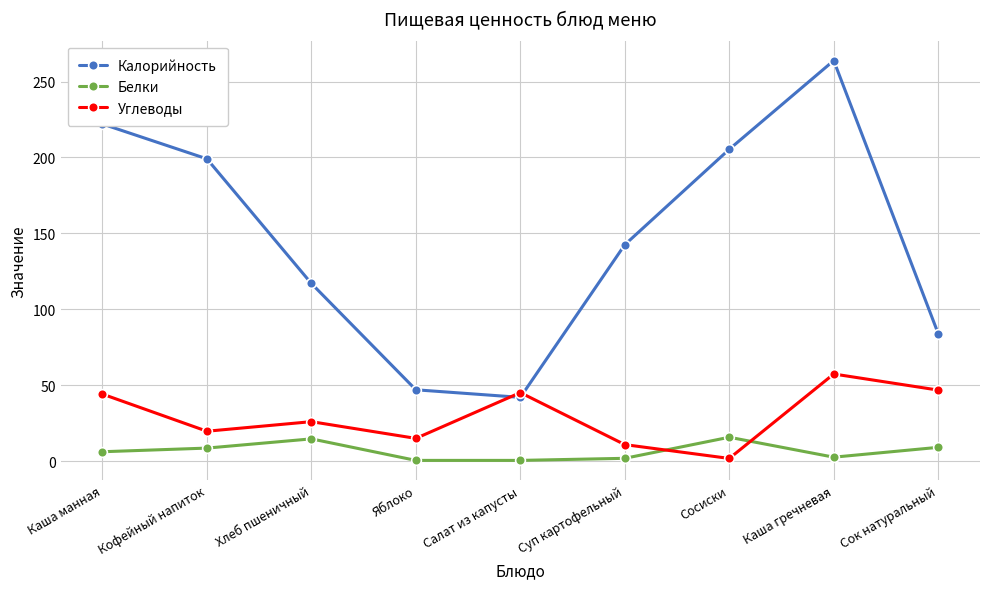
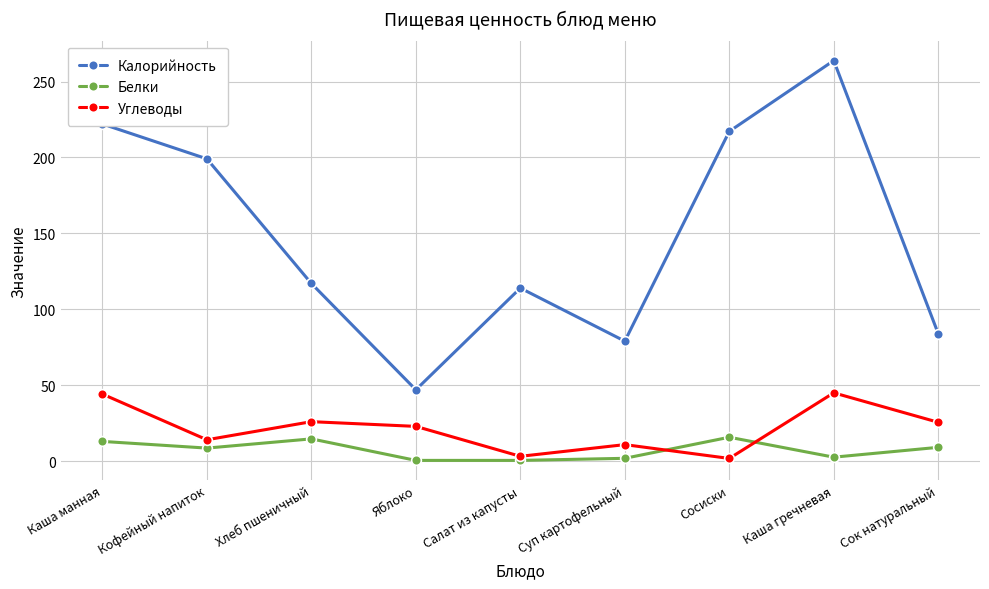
Белки, Каша манная: 6 -> 13
Углеводы, Кофейный напиток: 20 -> 14
Углеводы, Яблоко: 15 -> 23
Калорийность, Салат из капусты: 42 -> 114
Углеводы, Салат из капусты: 45 -> 3
Калорийность, Суп картофельный: 143 -> 79
Калорийность, Сосиски: 205 -> 217
Углеводы, Каша гречневая: 57 -> 45
Углеводы, Сок натуральный: 47 -> 26
